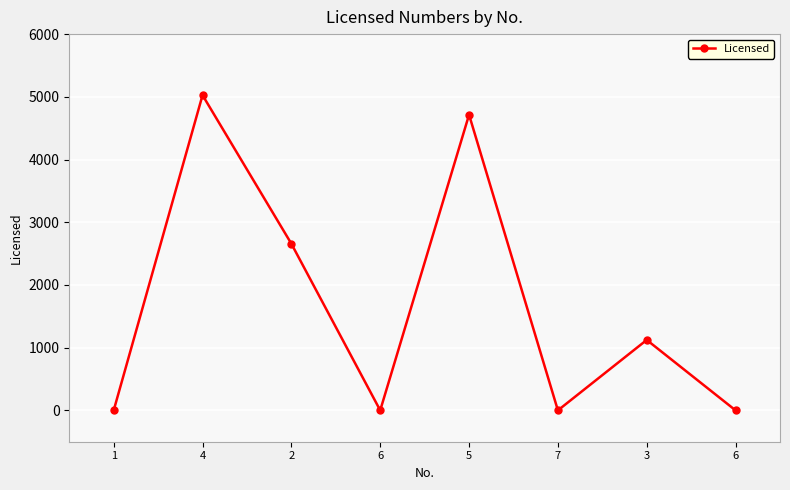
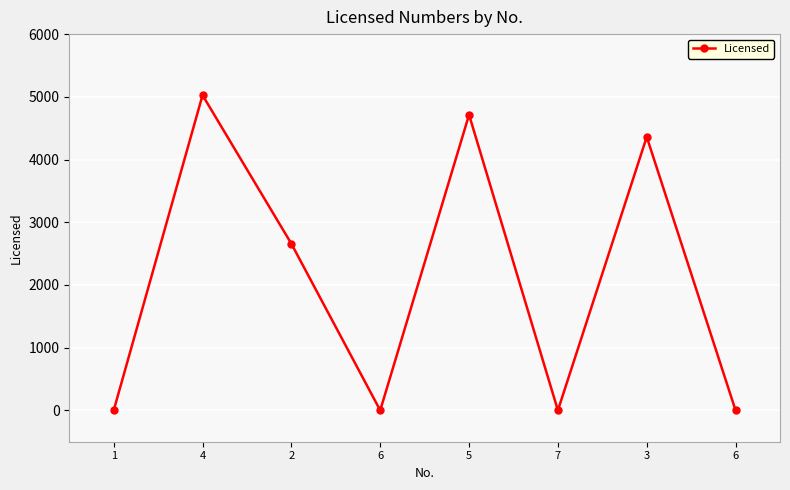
3: 1100 -> 4400
